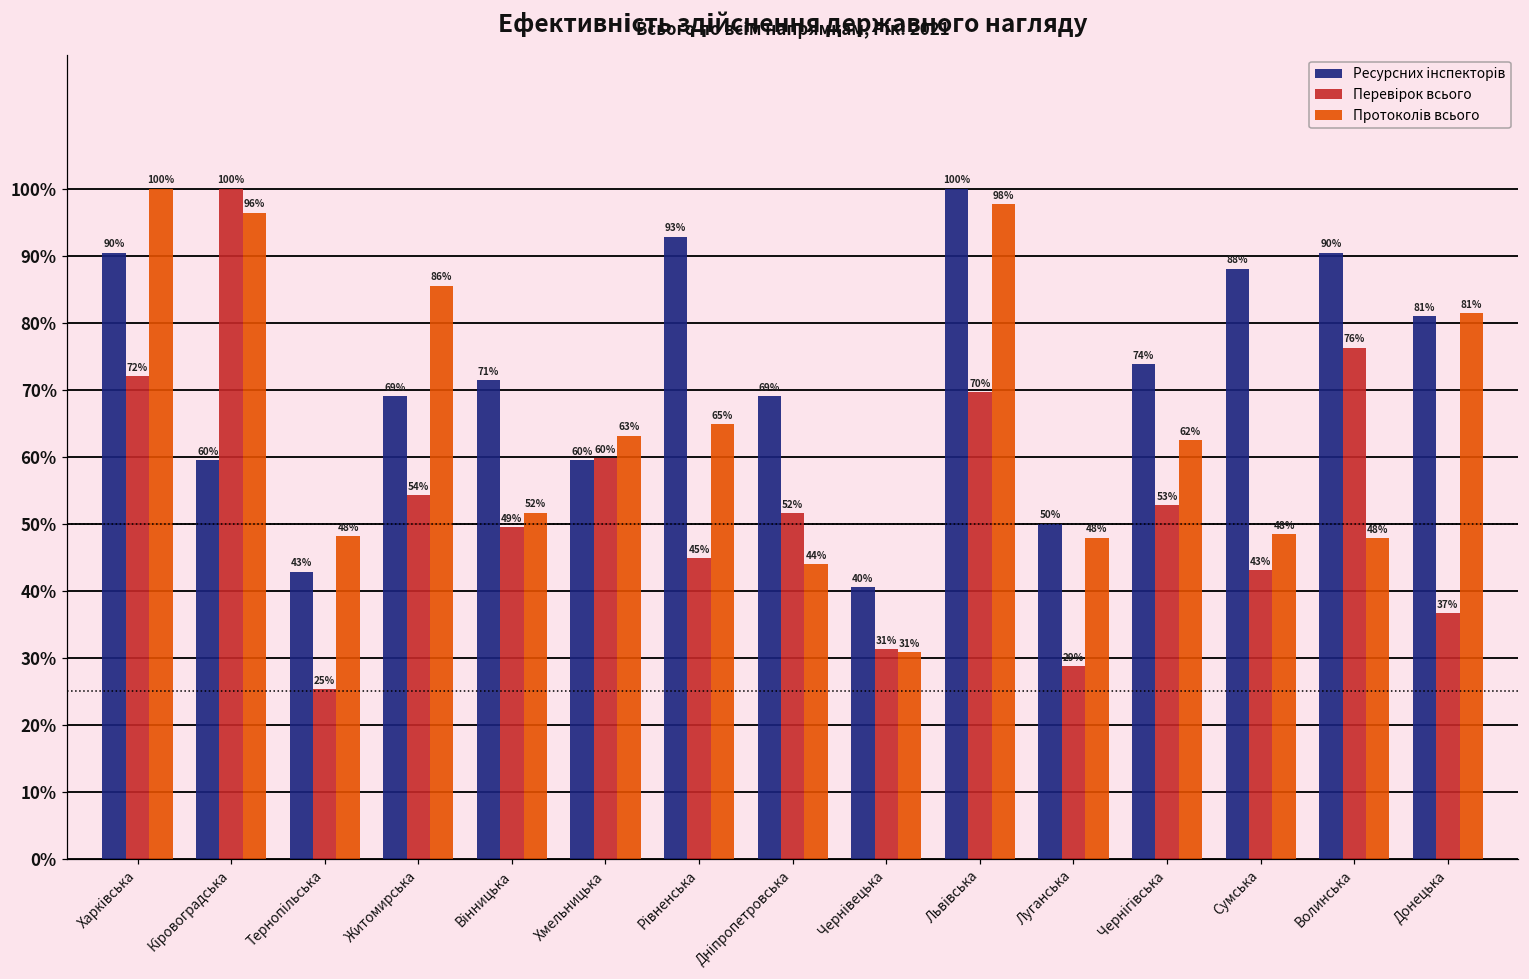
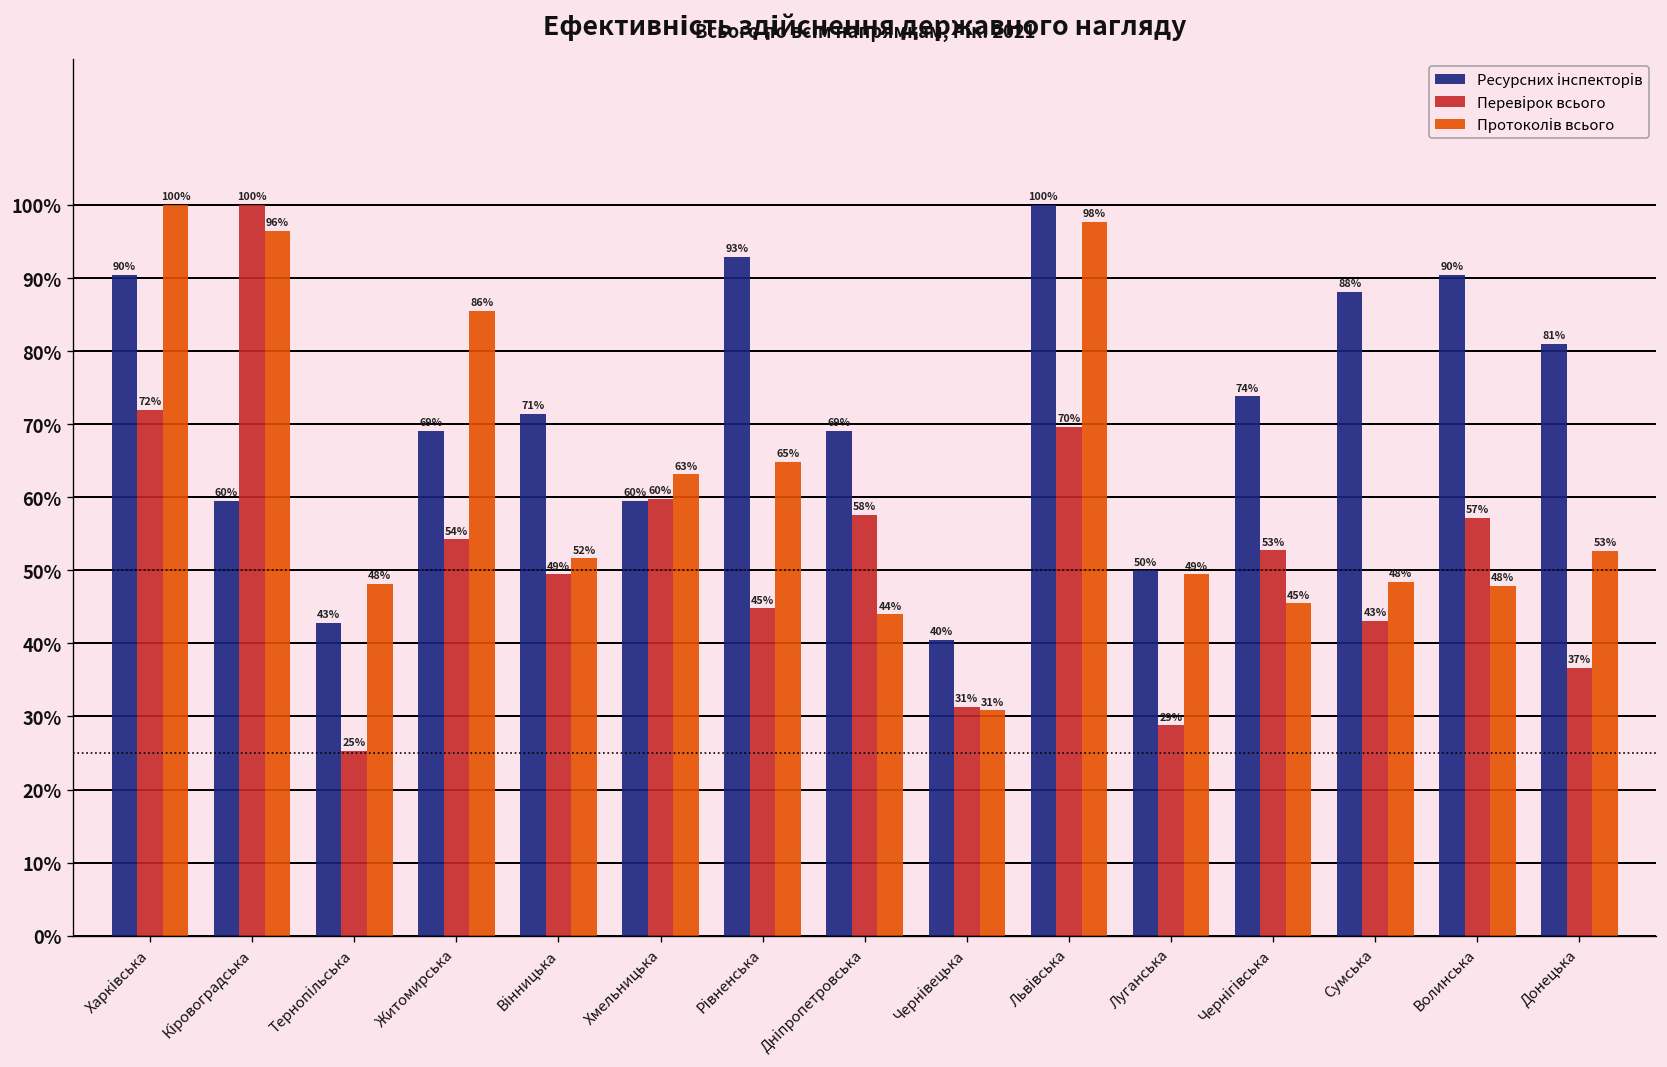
Перевірок всього, Дніпропетровська: 52% -> 58%
Протоколів всього, Луганська: 48% -> 49%
Протоколів всього, Чернігівська: 62% -> 45%
Перевірок всього, Волинська: 76% -> 57%
Протоколів всього, Донецька: 81% -> 53%
